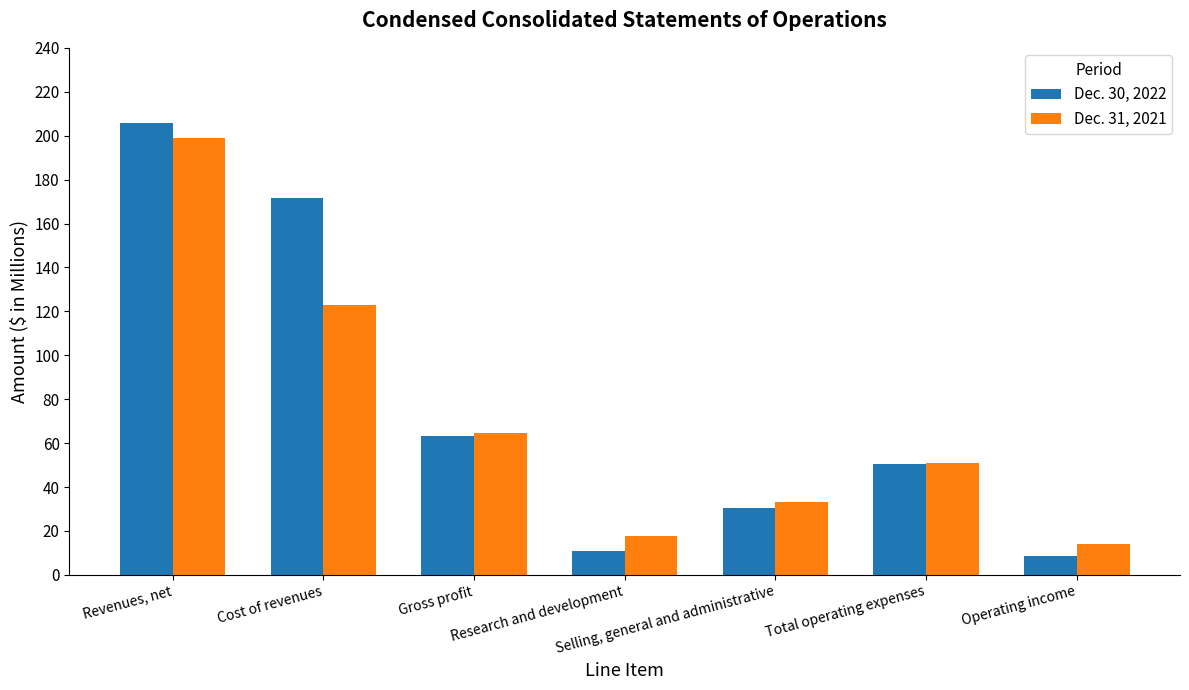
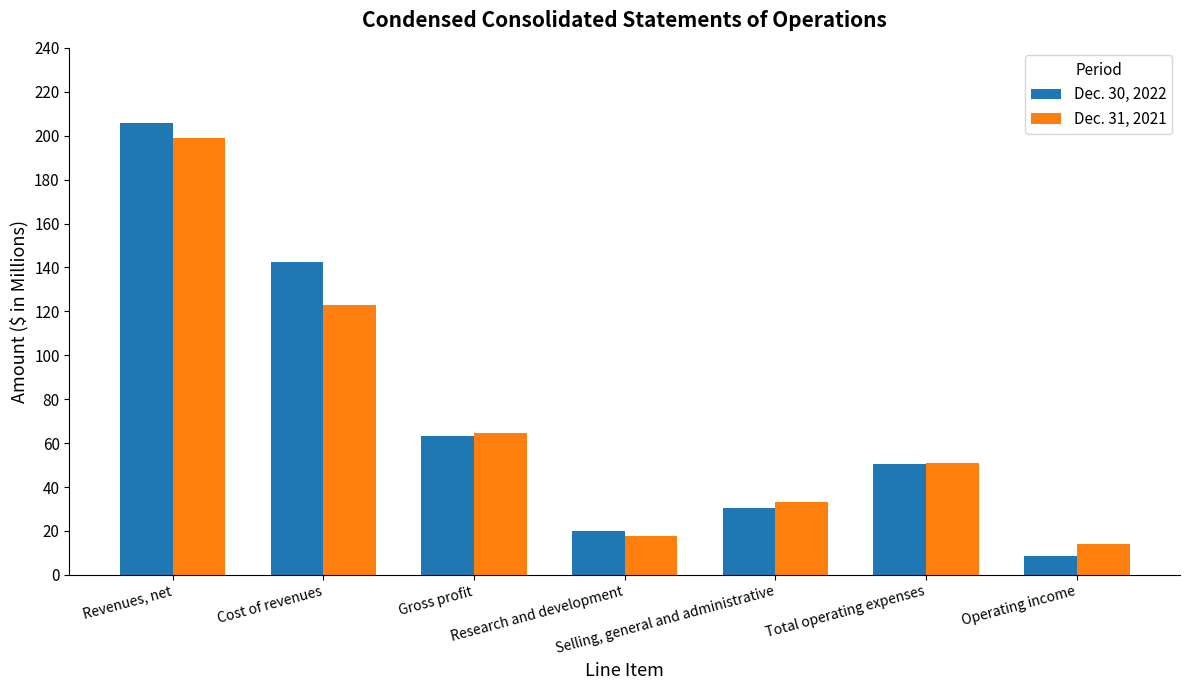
Dec. 30, 2022, Cost of revenues: 171 -> 142
Dec. 30, 2022, Research and development: 11 -> 20
